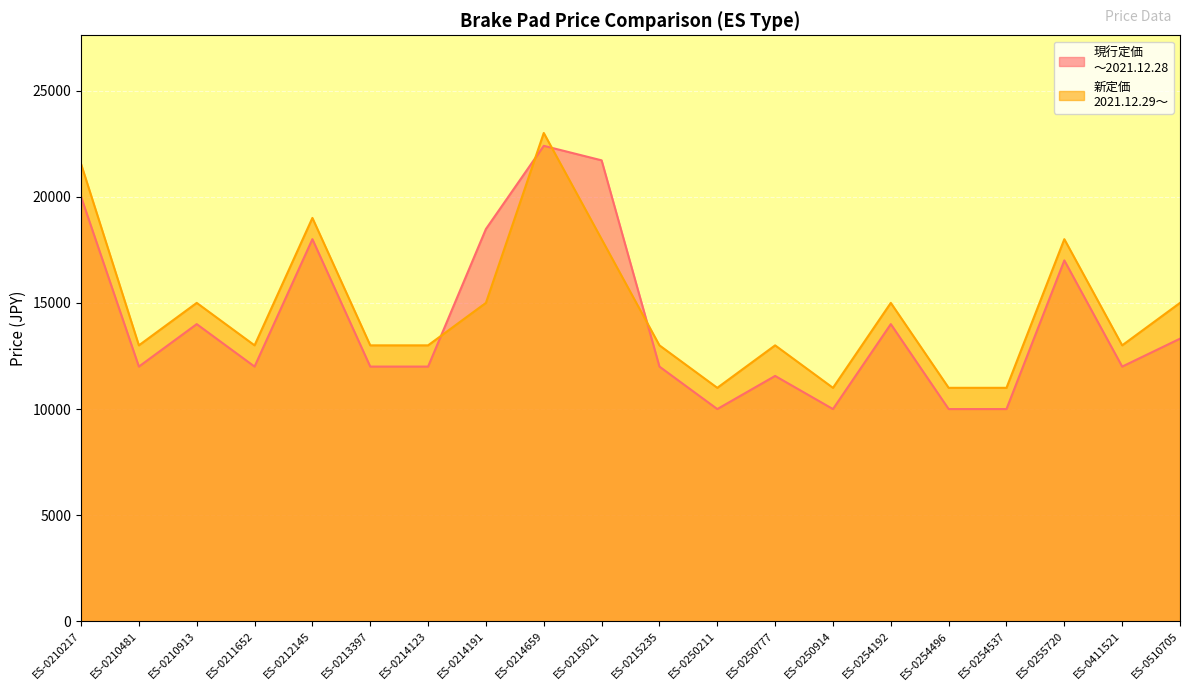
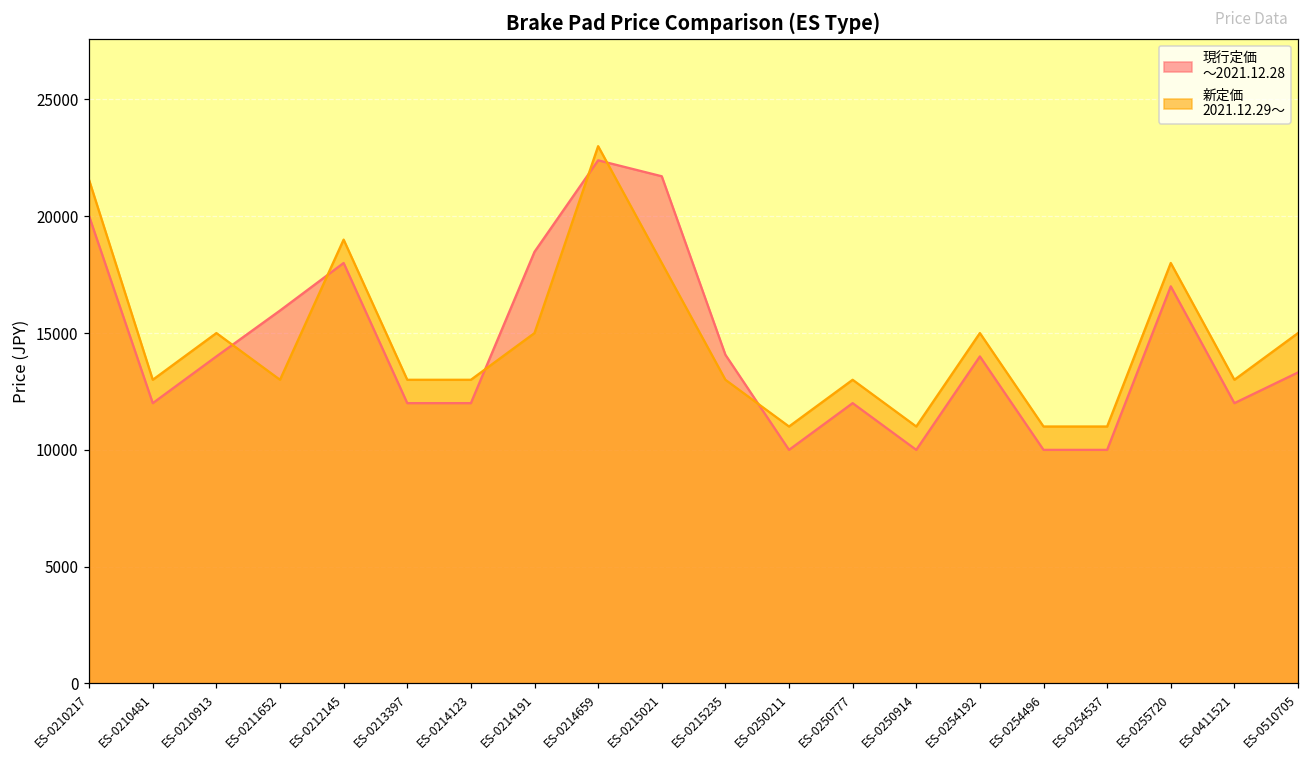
現行定価 ～2021.12.28, ES-0211652: 12000 -> 16000
現行定価 ～2021.12.28, ES-0215235: 12000 -> 14100
現行定価 ～2021.12.28, ES-0250777: 11600 -> 12000
